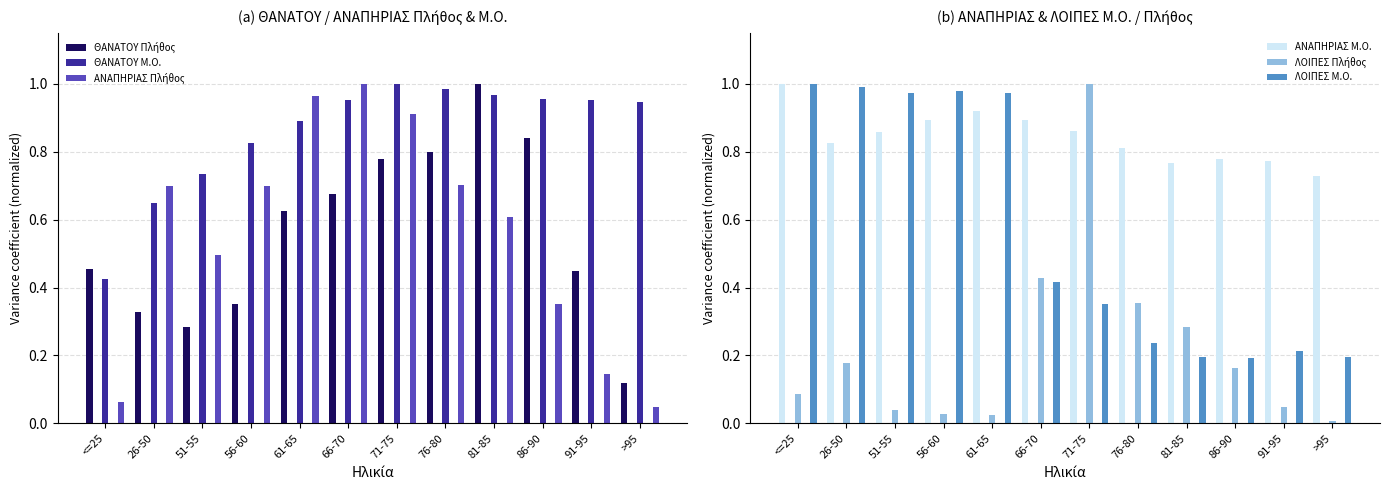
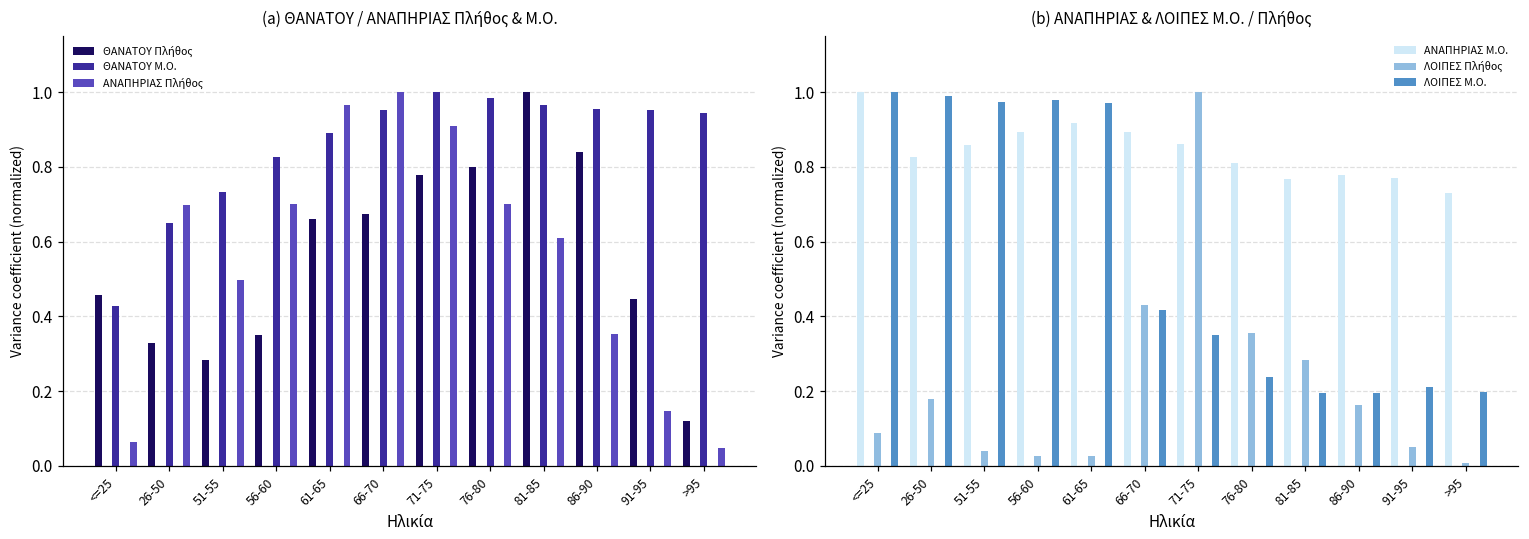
(a) ΘΑΝΑΤΟΥ / ΑΝΑΠΗΡΙΑΣ Πλήθος & Μ.Ο., ΘΑΝΑΤΟΥ Πλήθος, 61-65: 0.62 -> 0.66
